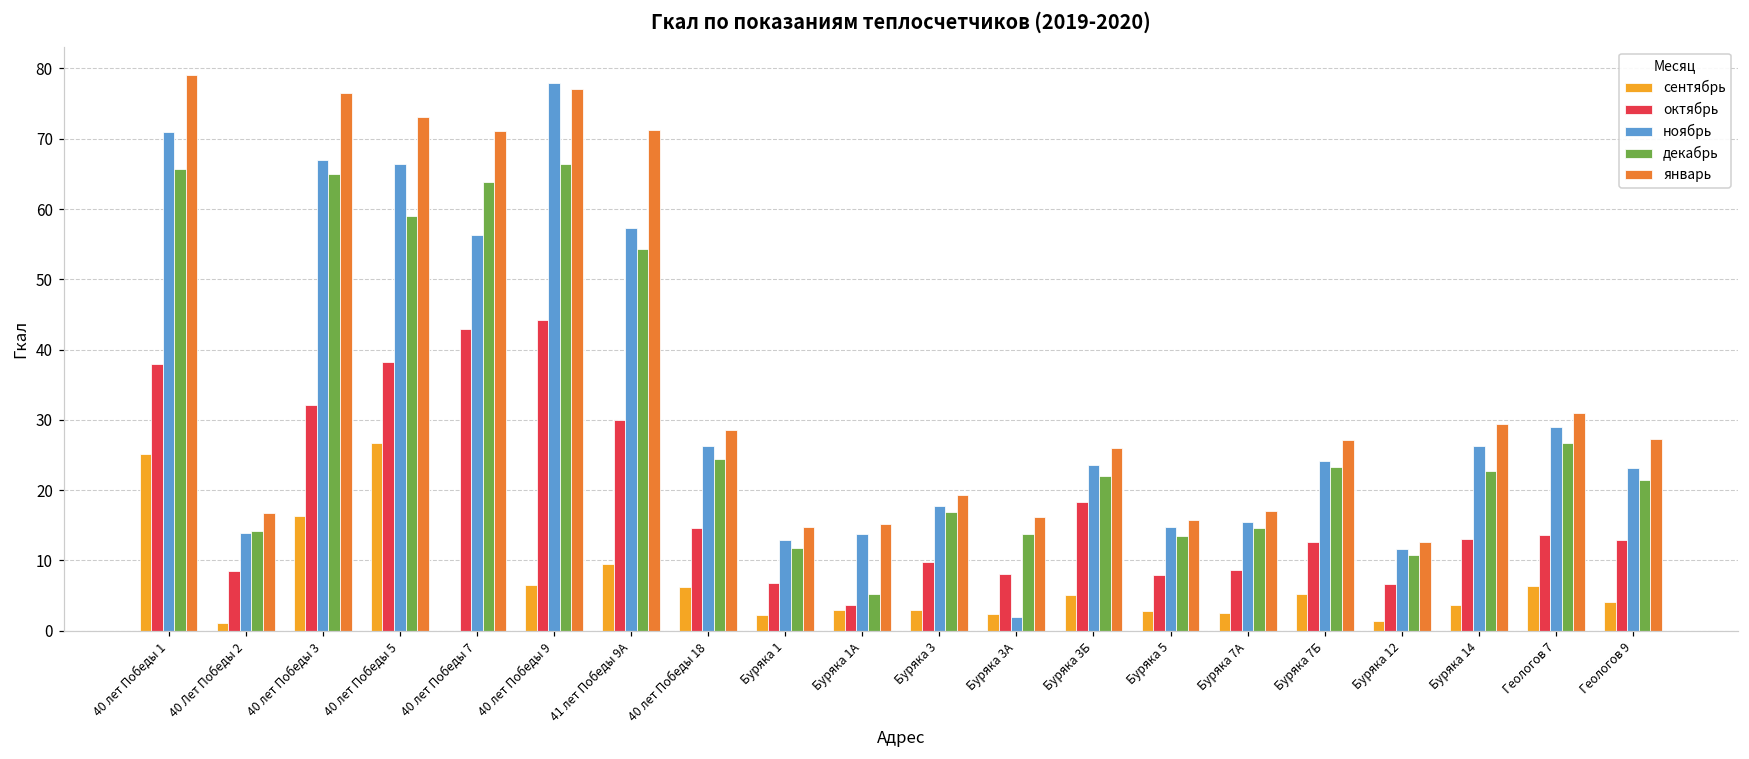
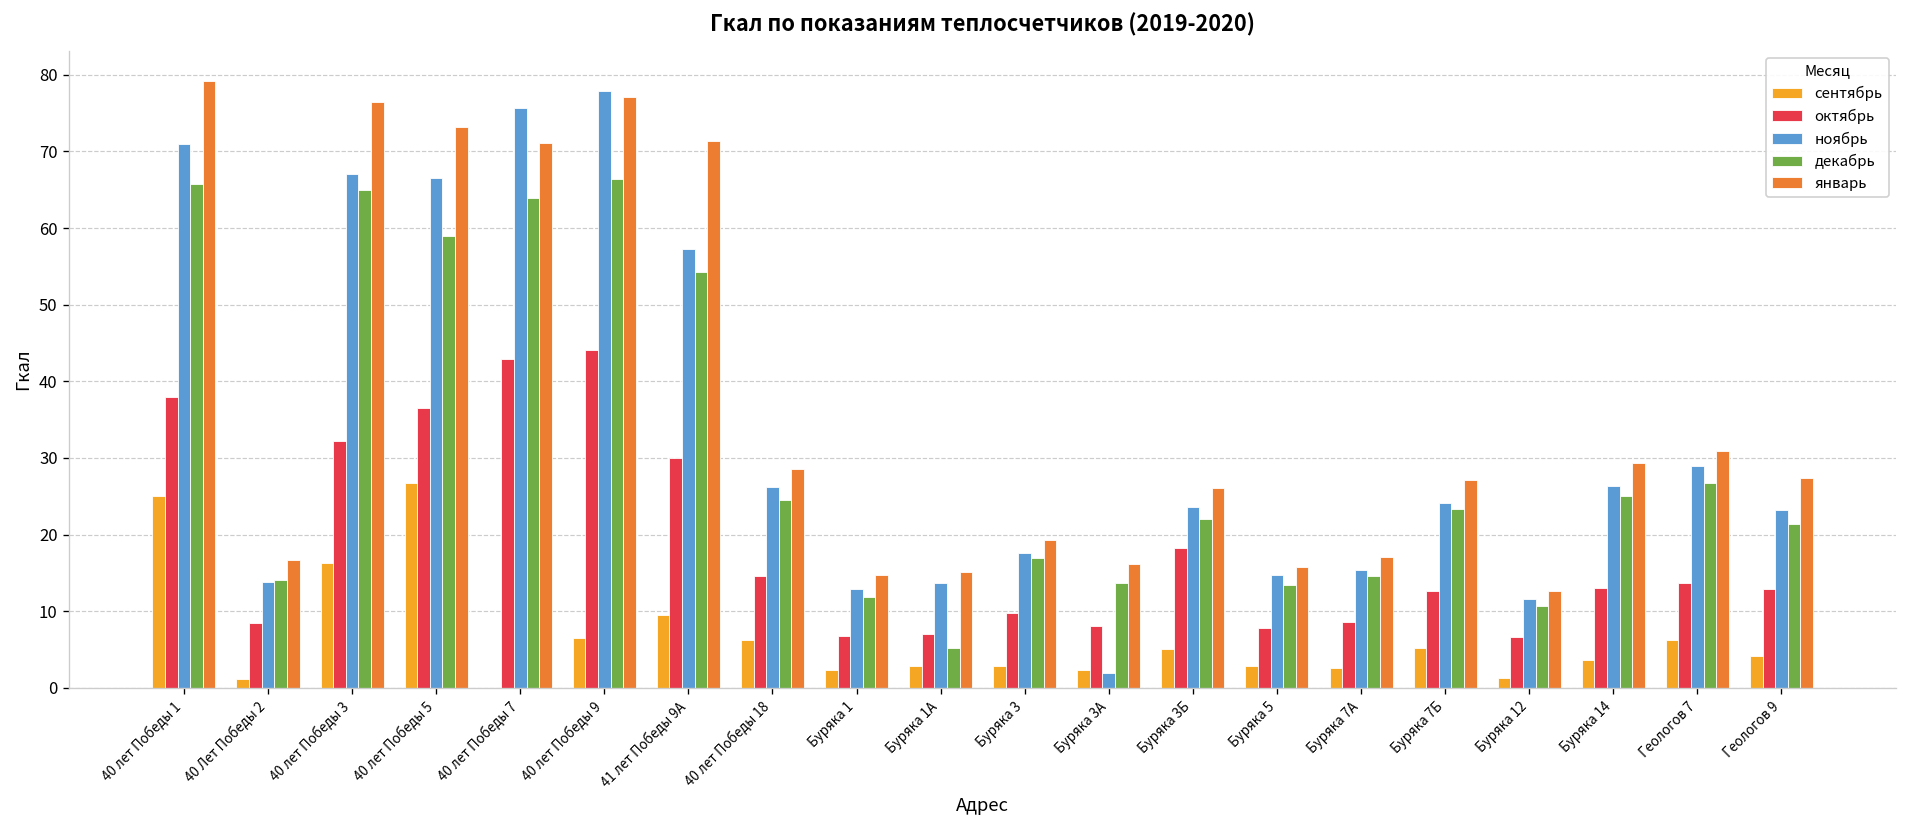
октябрь, 40 лет Победы 5: 38 -> 37
ноябрь, 40 лет Победы 7: 56 -> 76
октябрь, Буряка 1А: 4 -> 7
декабрь, Буряка 14: 23 -> 25
